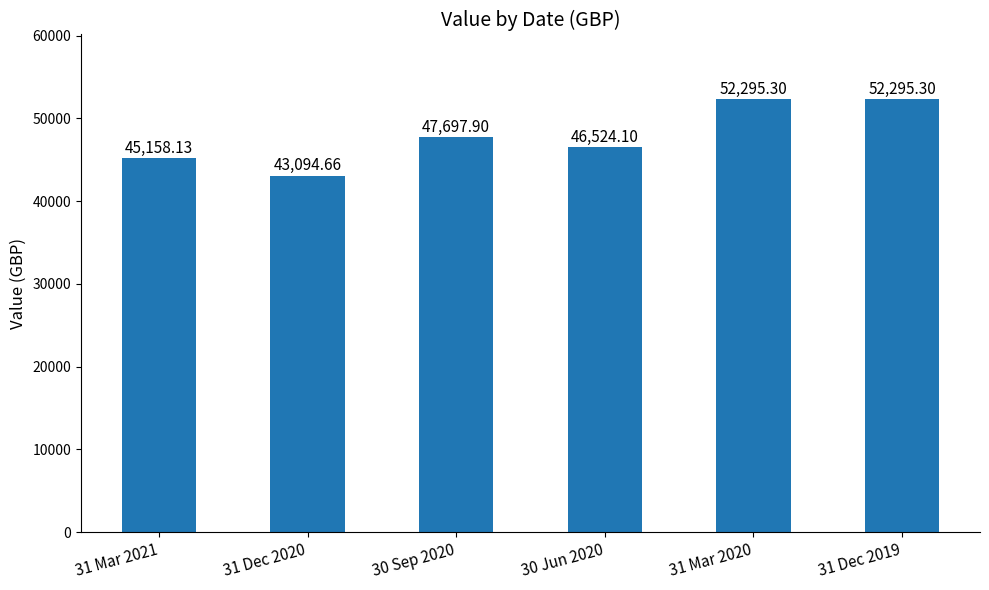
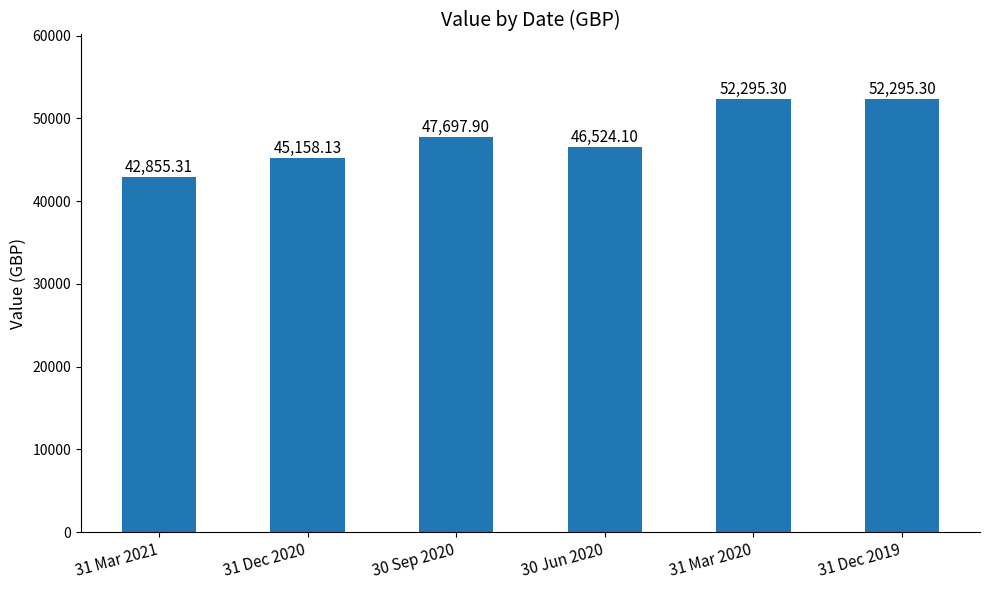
31 Mar 2021: 45,158.13 -> 42,855.31
31 Dec 2020: 43,094.66 -> 45,158.13
